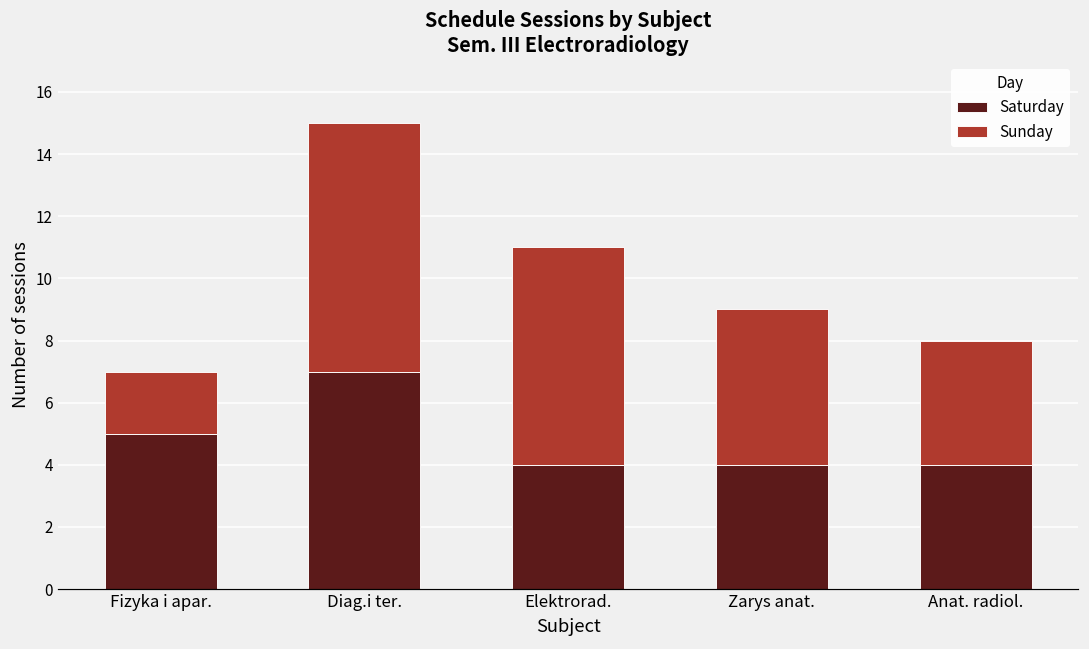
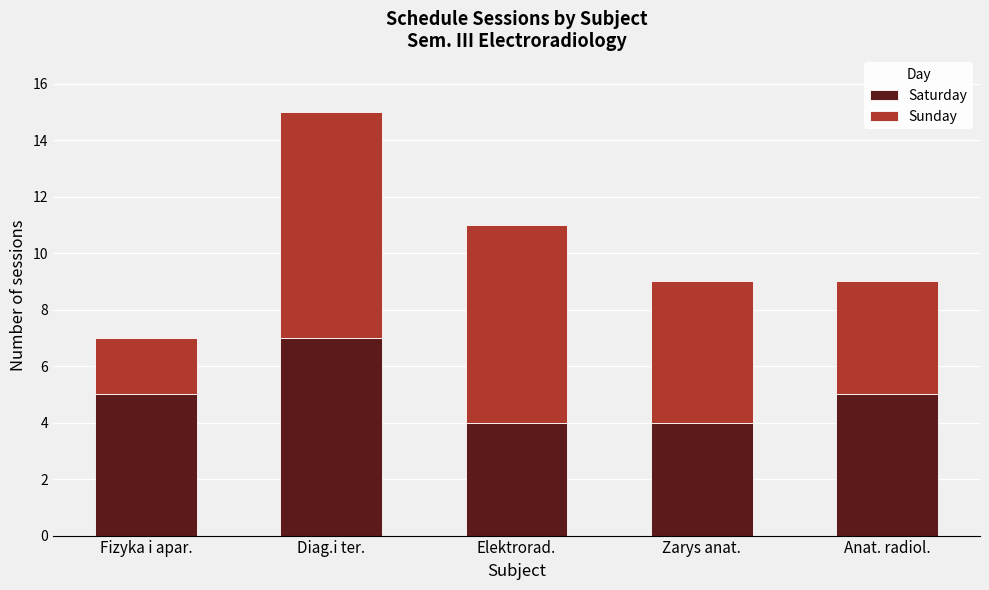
Saturday, Anat. radiol.: 4 -> 5
